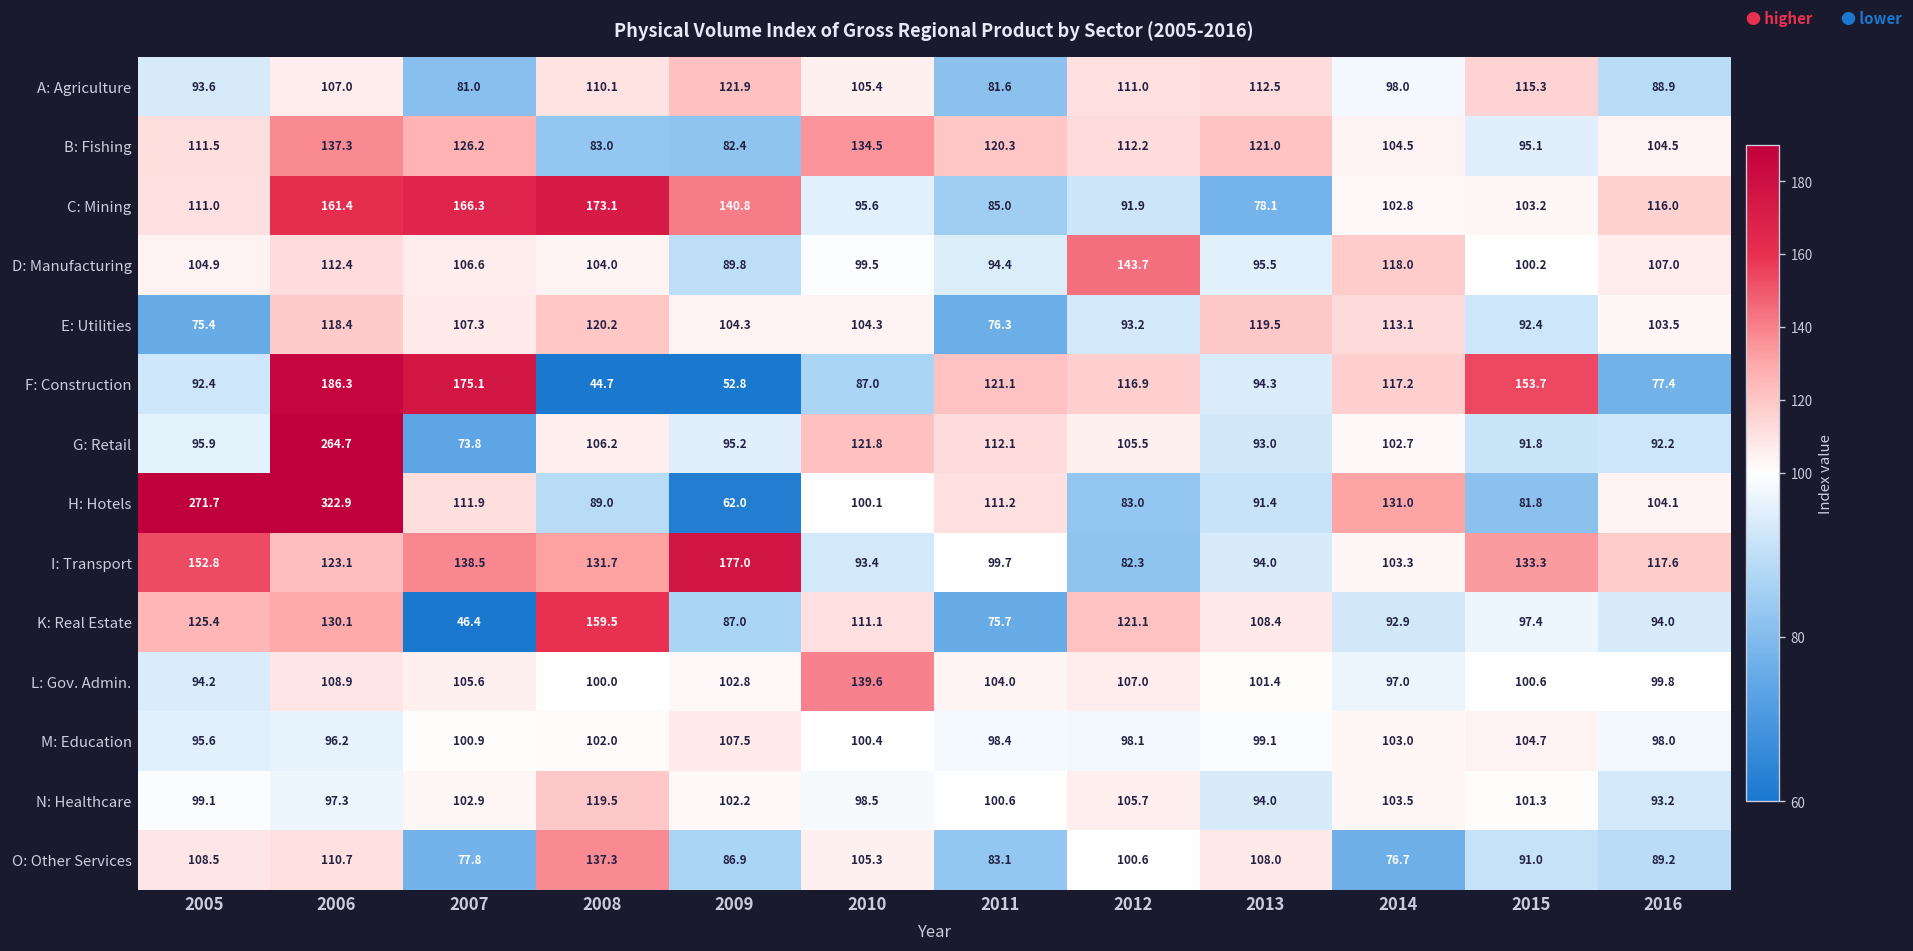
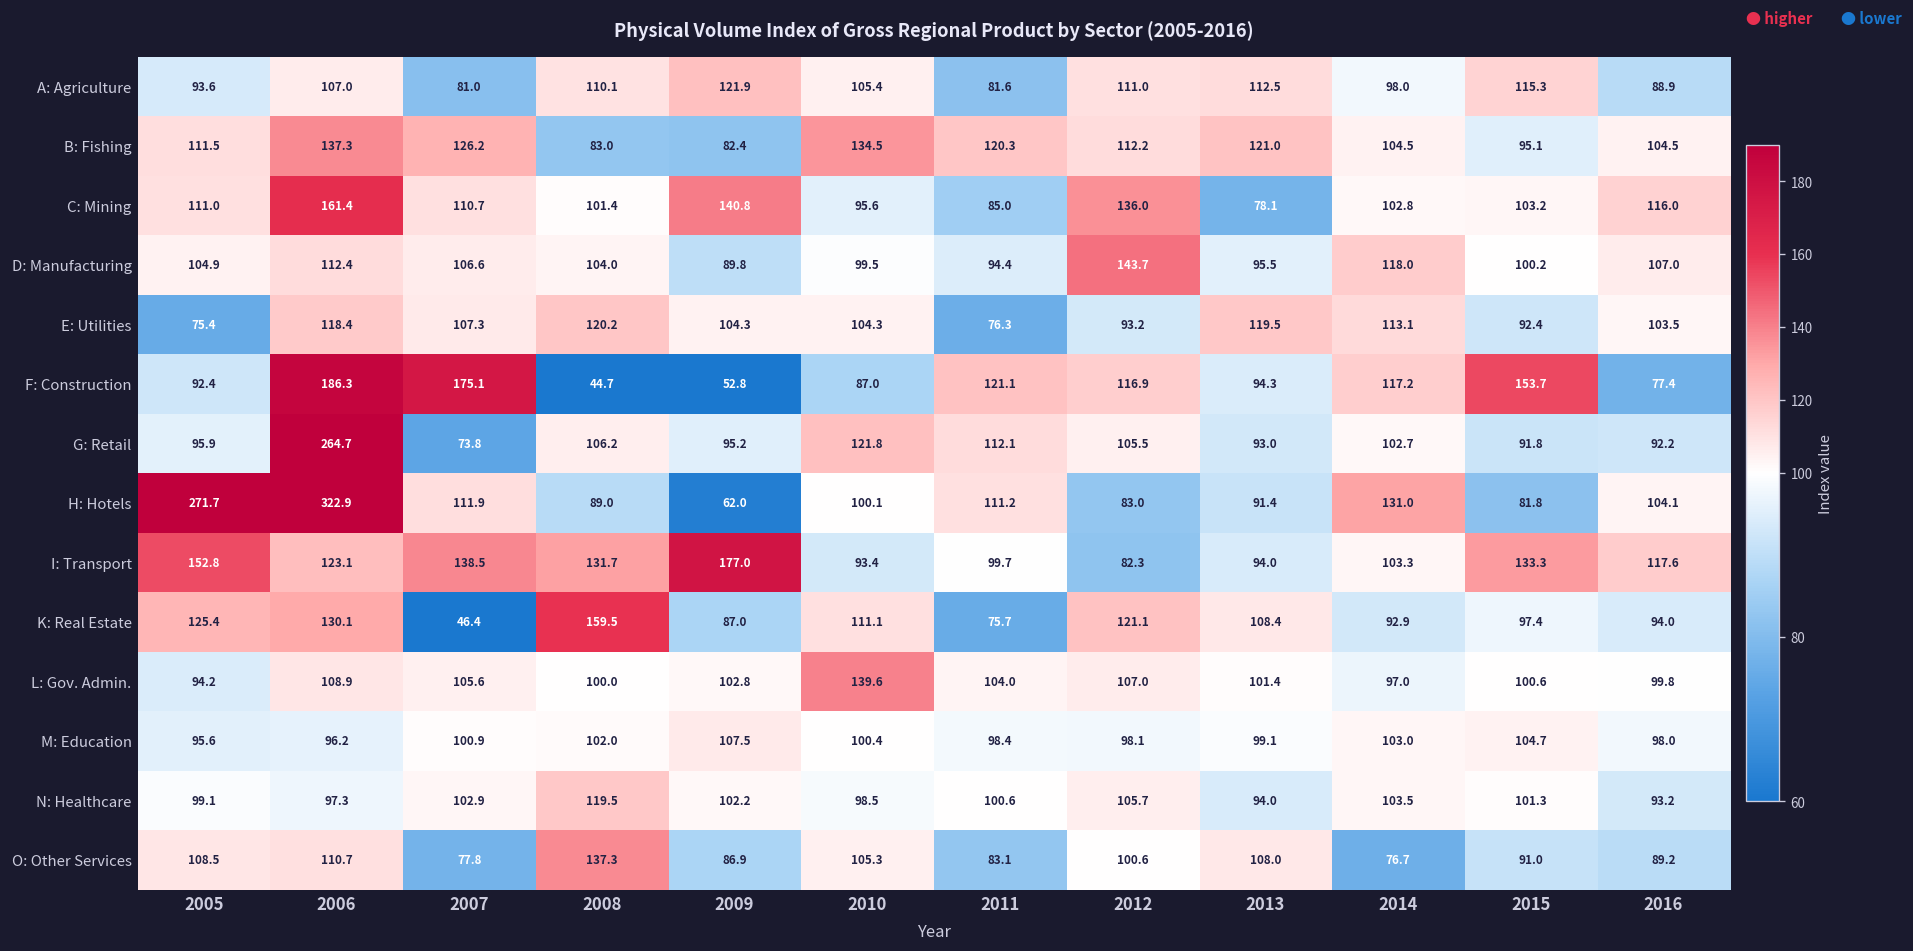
C: Mining, 2007: 166.3 -> 110.7
C: Mining, 2008: 173.1 -> 101.4
C: Mining, 2012: 91.9 -> 136.0
